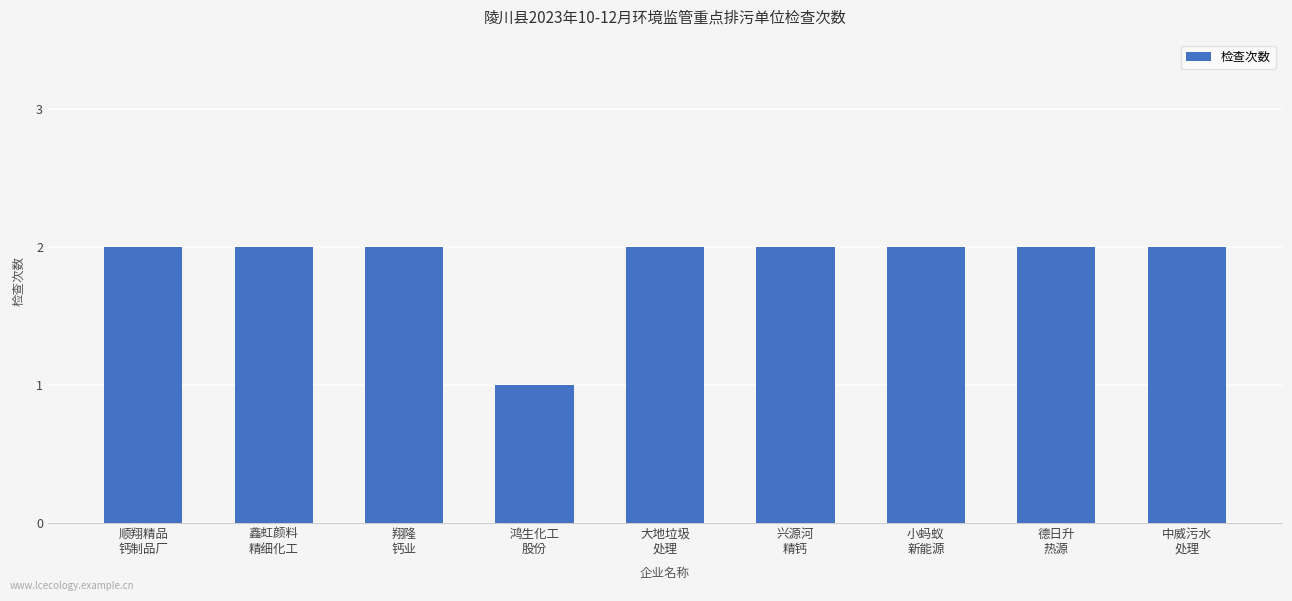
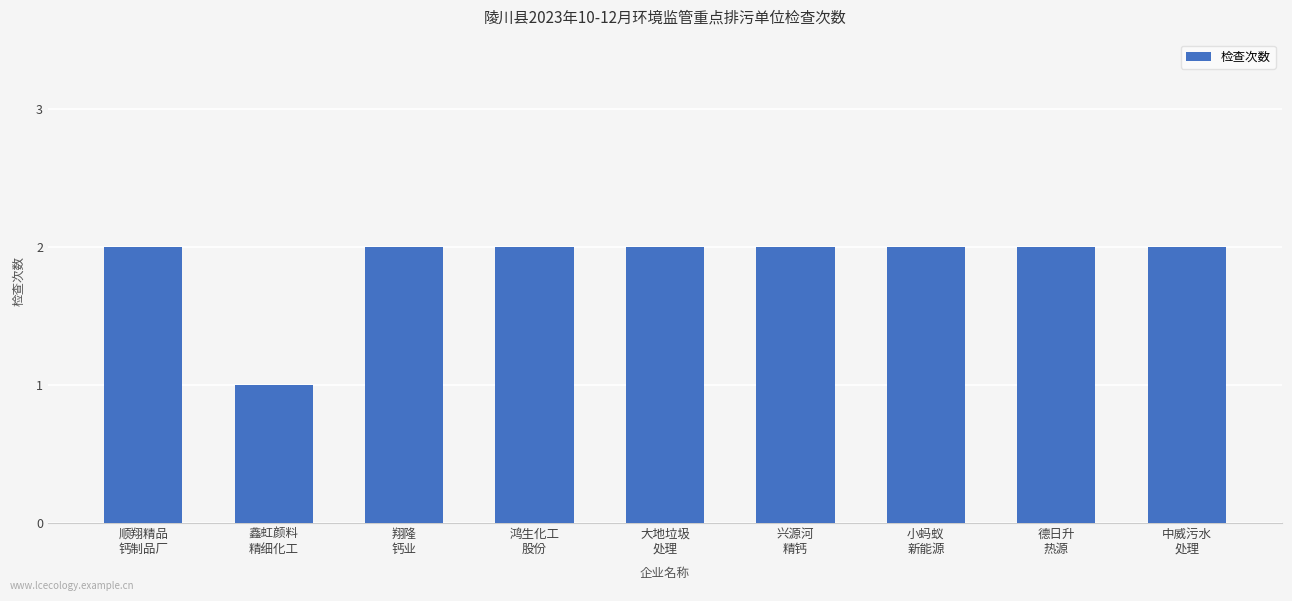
鑫虹颜料 精细化工: 2 -> 1
鸿生化工 股份: 1 -> 2
